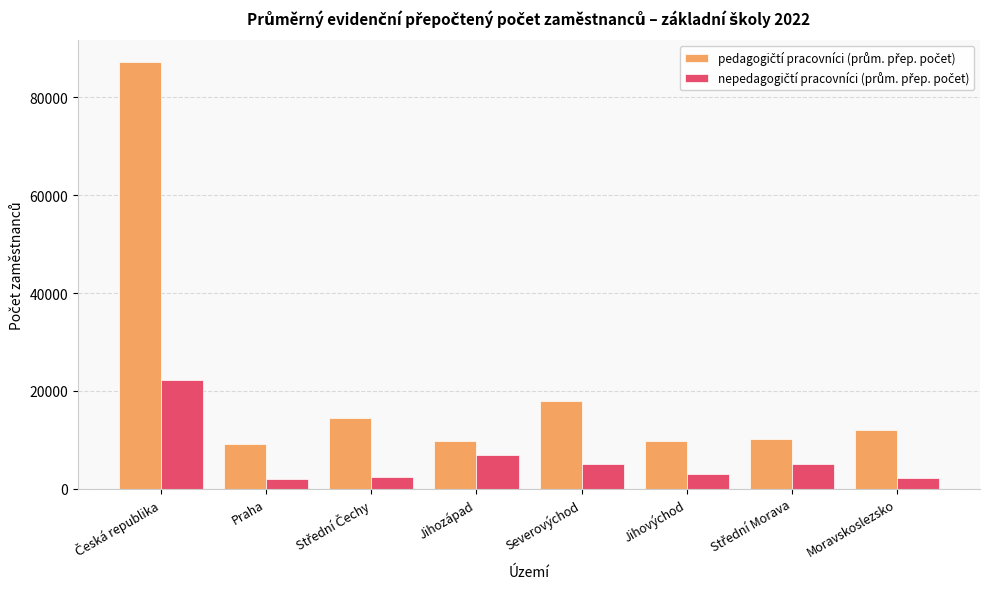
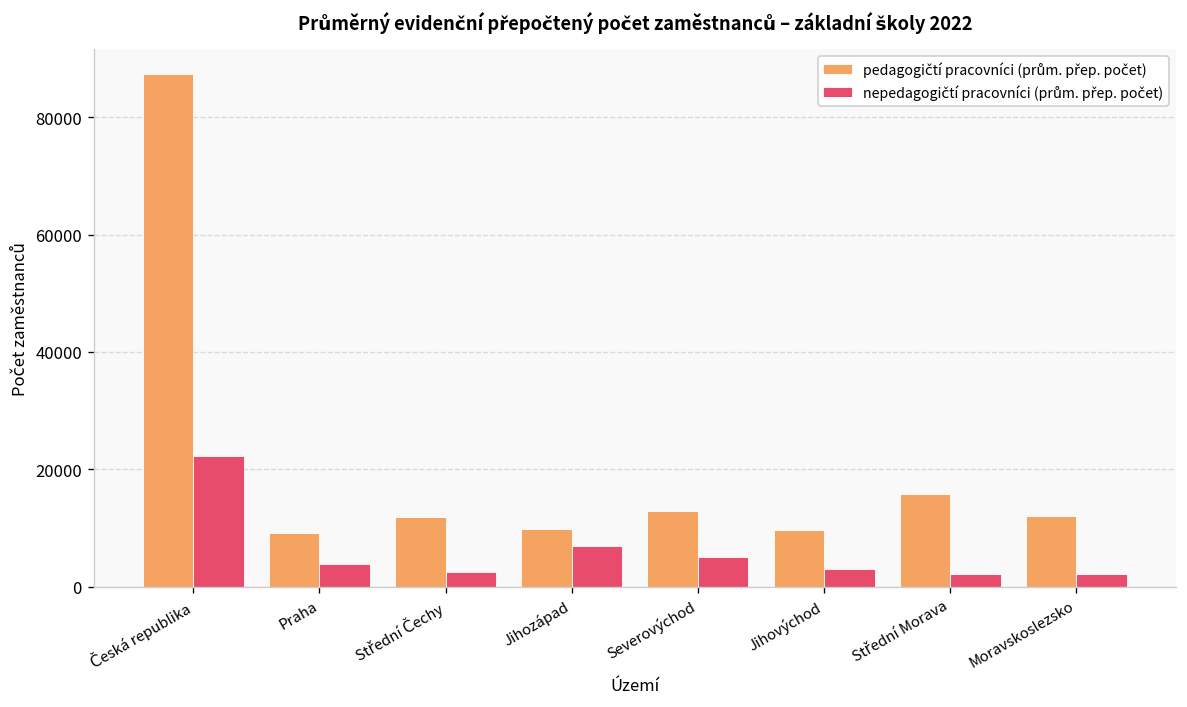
nepedagogičtí pracovníci (prům. přep. počet), Praha: 2000 -> 4000
pedagogičtí pracovníci (prům. přep. počet), Střední Čechy: 14000 -> 12000
pedagogičtí pracovníci (prům. přep. počet), Severovýchod: 18000 -> 13000
pedagogičtí pracovníci (prům. přep. počet), Střední Morava: 10000 -> 16000
nepedagogičtí pracovníci (prům. přep. počet), Střední Morava: 5000 -> 2000
